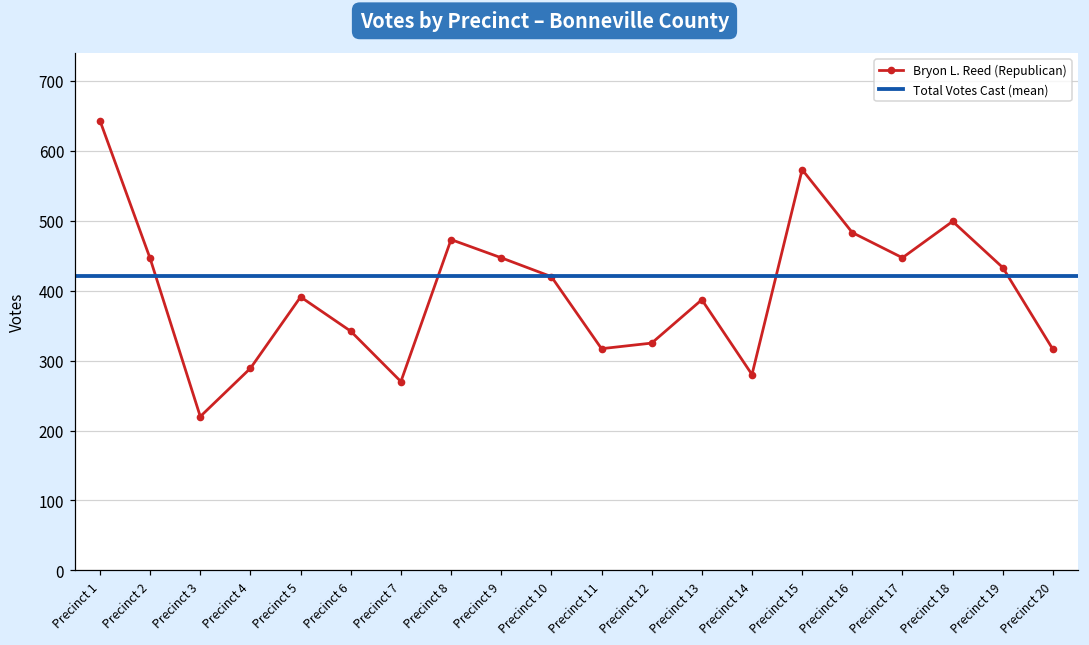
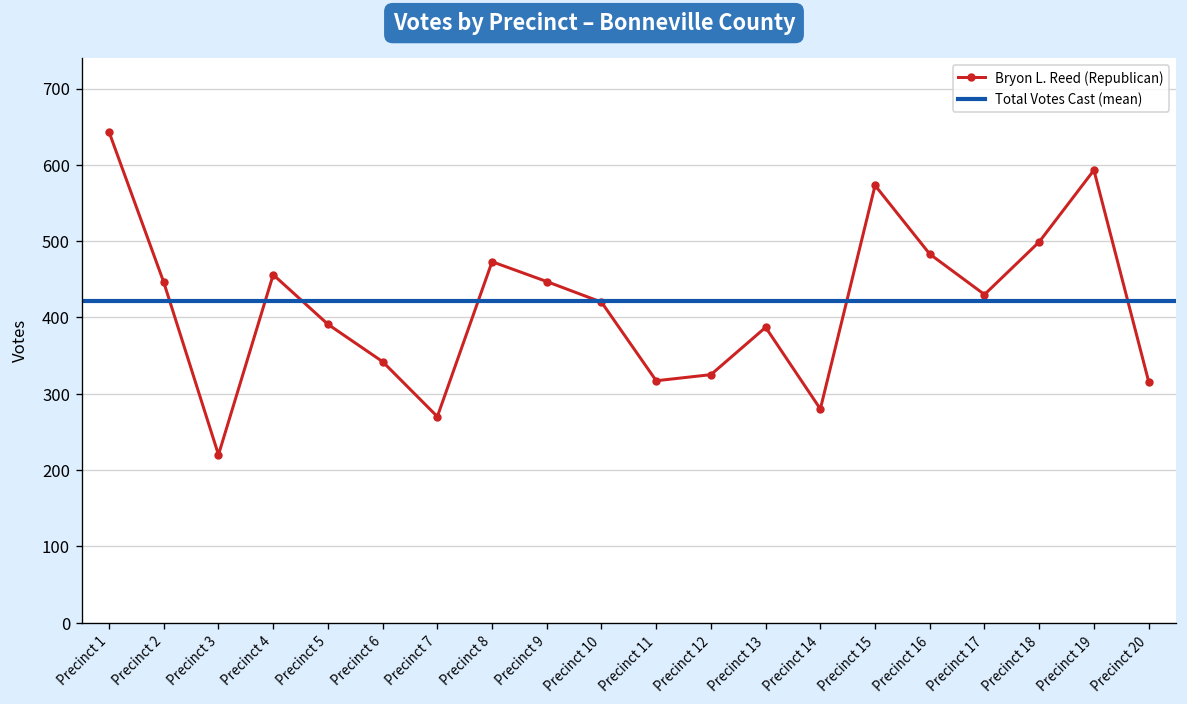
Precinct 4: 290 -> 460
Precinct 17: 450 -> 430
Precinct 19: 430 -> 590
